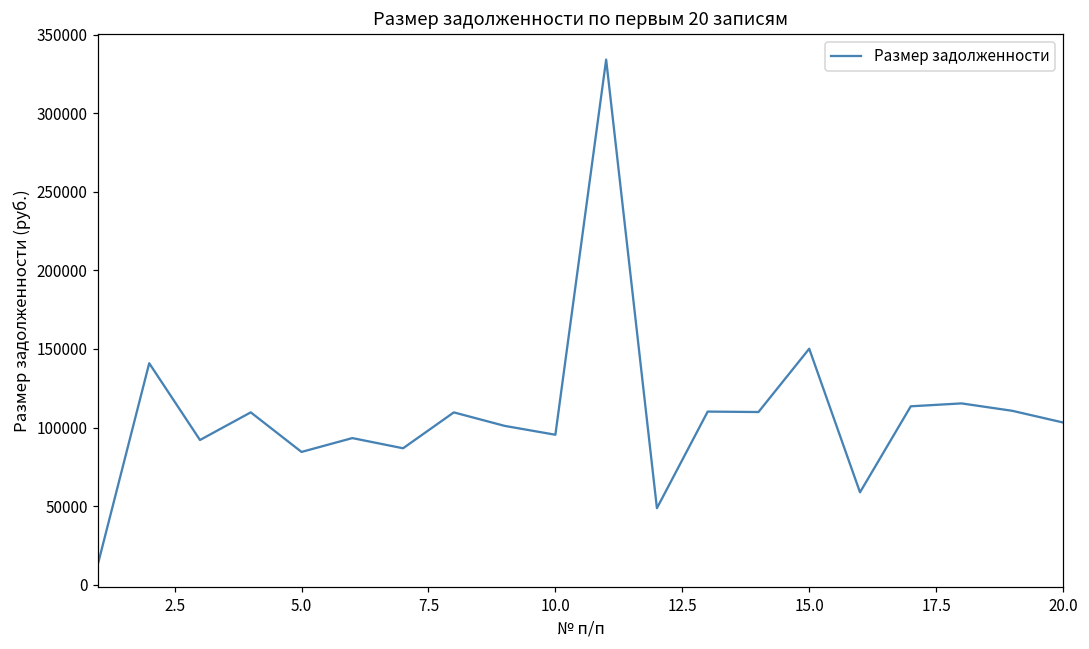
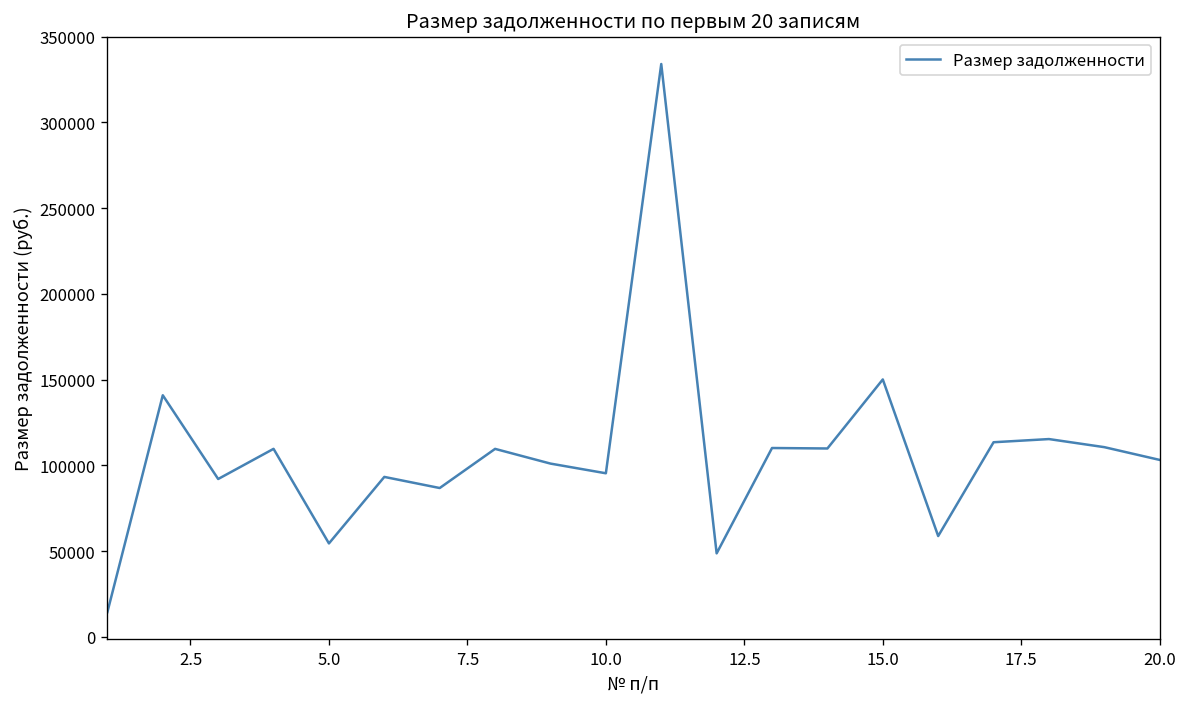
5.0: 85000 -> 55000
